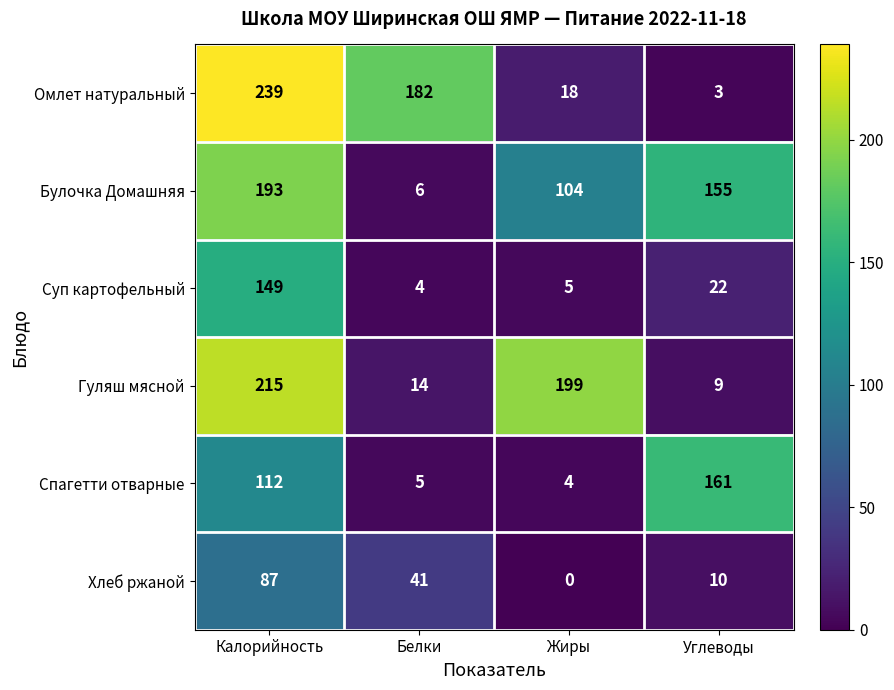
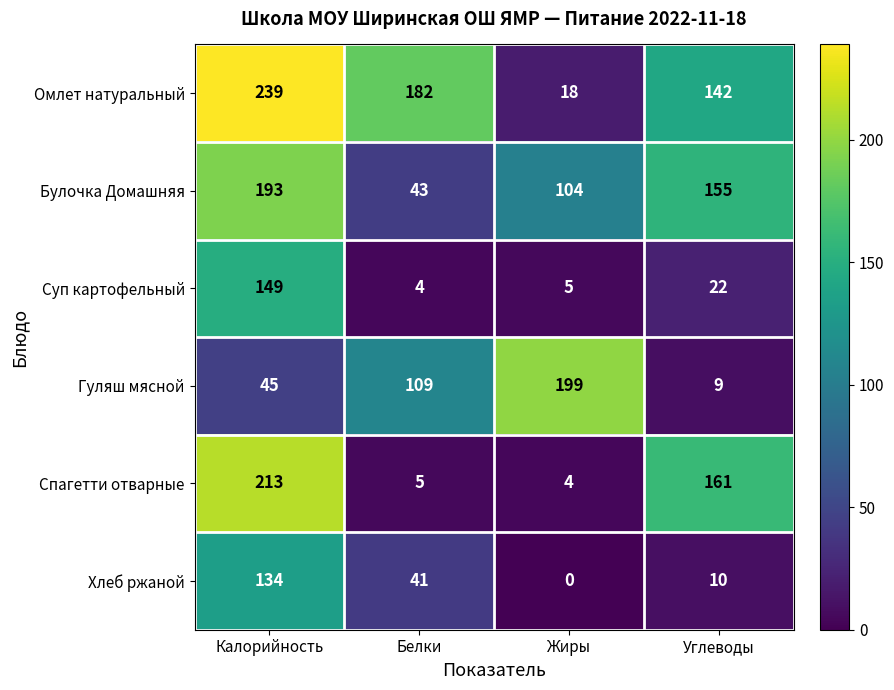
Омлет натуральный, Углеводы: 3 -> 142
Булочка Домашняя, Белки: 6 -> 43
Гуляш мясной, Калорийность: 215 -> 45
Гуляш мясной, Белки: 14 -> 109
Спагетти отварные, Калорийность: 112 -> 213
Хлеб ржаной, Калорийность: 87 -> 134
